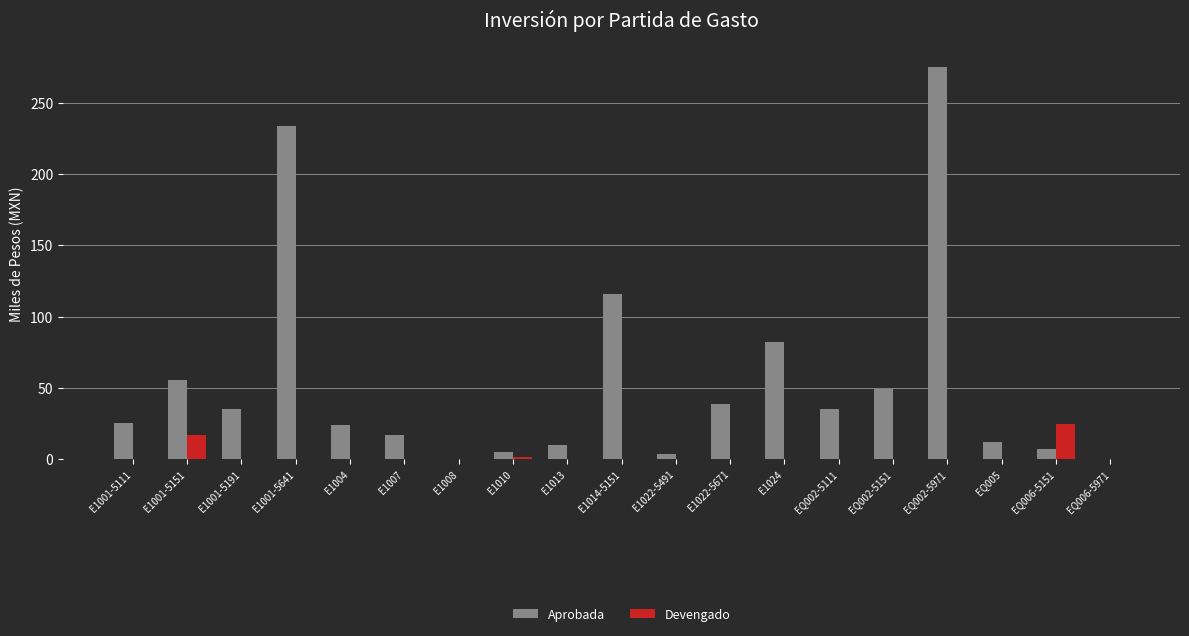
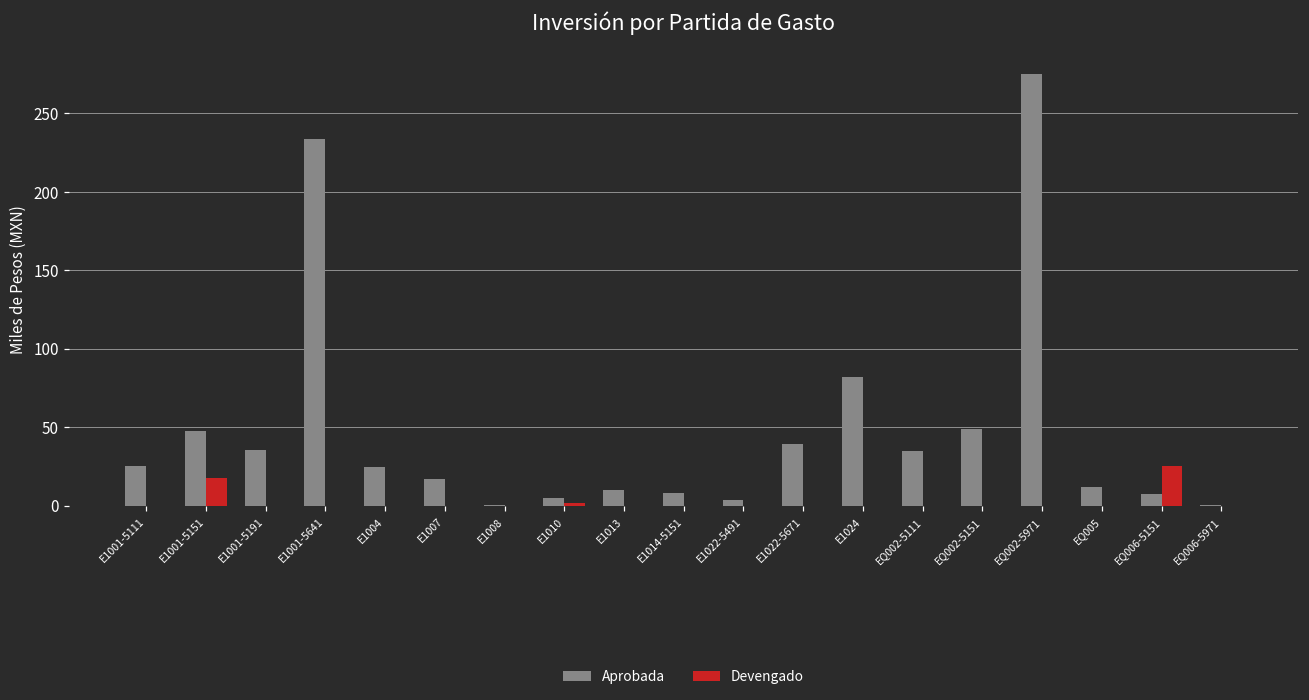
Aprobada, E1001-5151: 56 -> 48
Aprobada, E1014-5151: 116 -> 8
